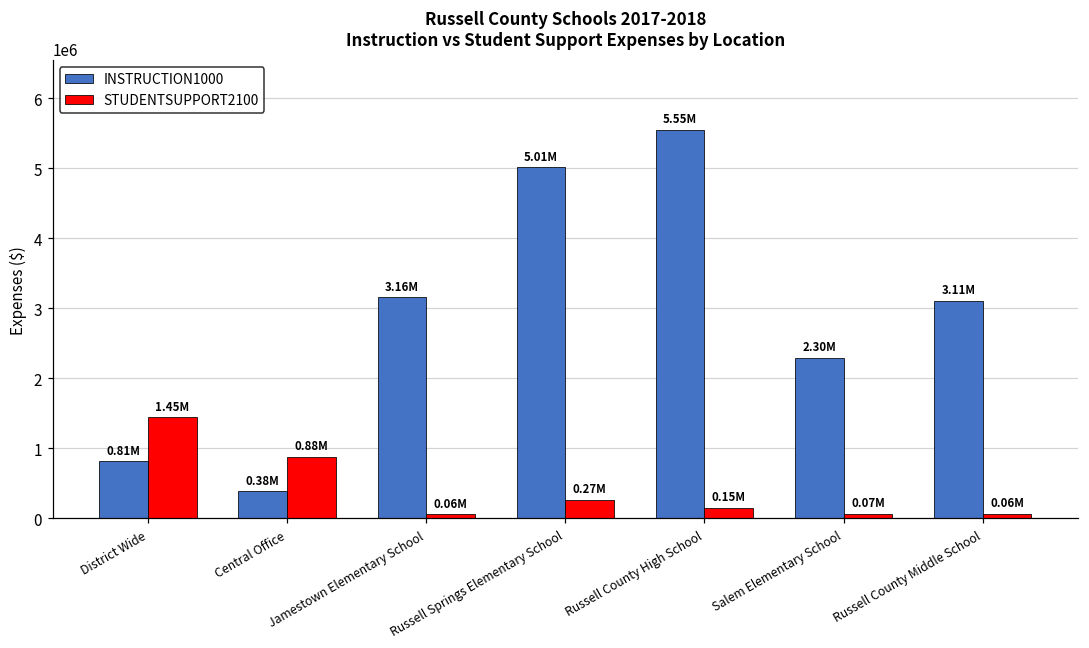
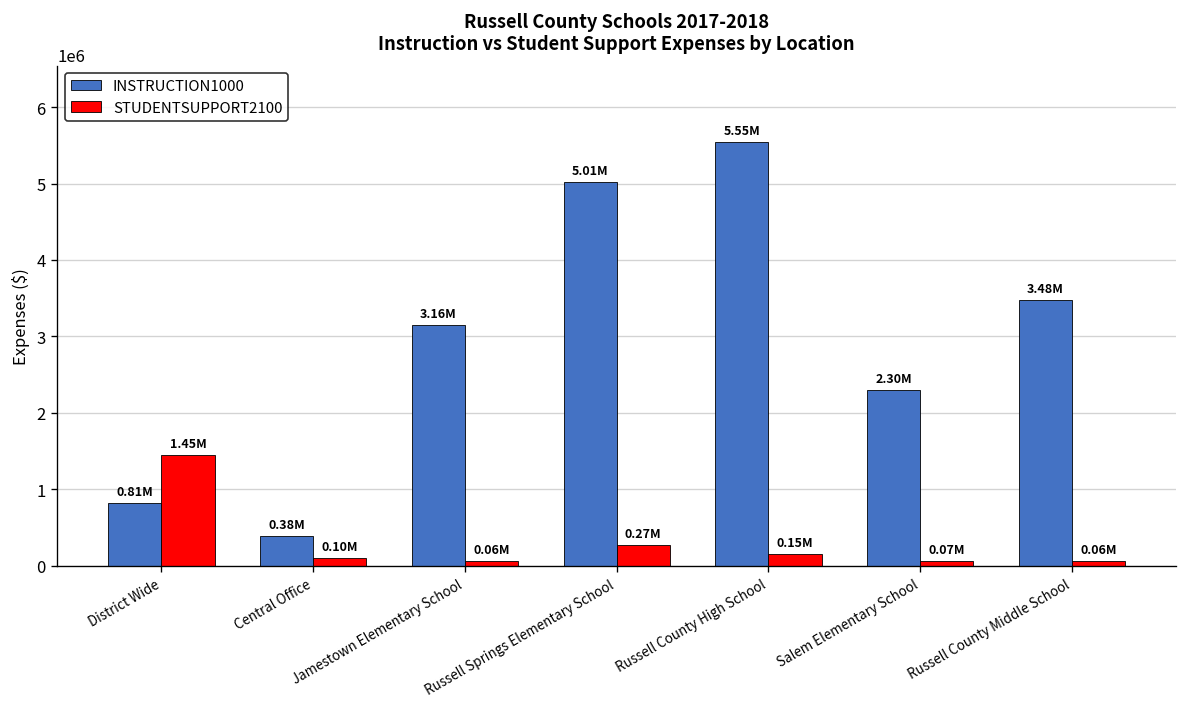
STUDENTSUPPORT2100, Central Office: 0.88M -> 0.10M
INSTRUCTION1000, Russell County Middle School: 3.11M -> 3.48M
